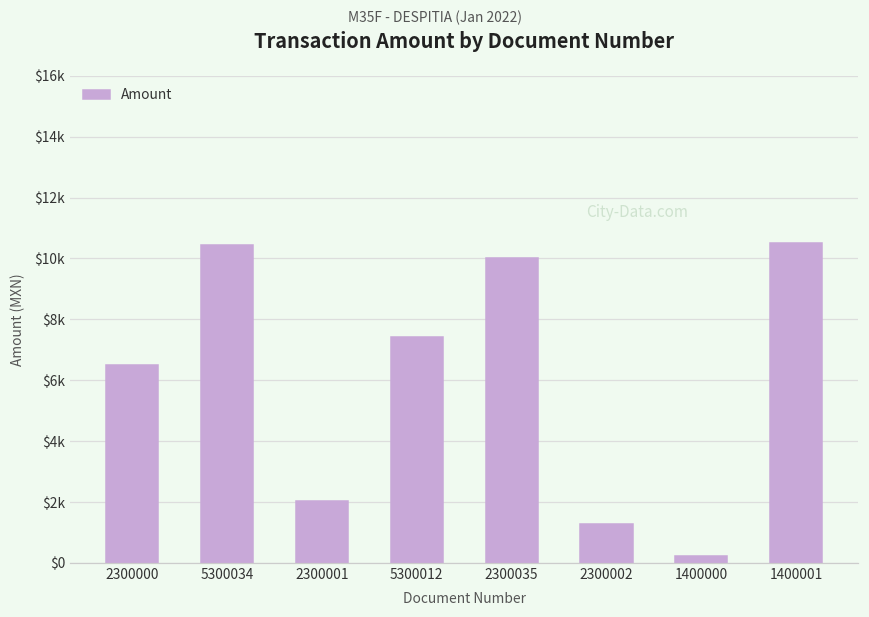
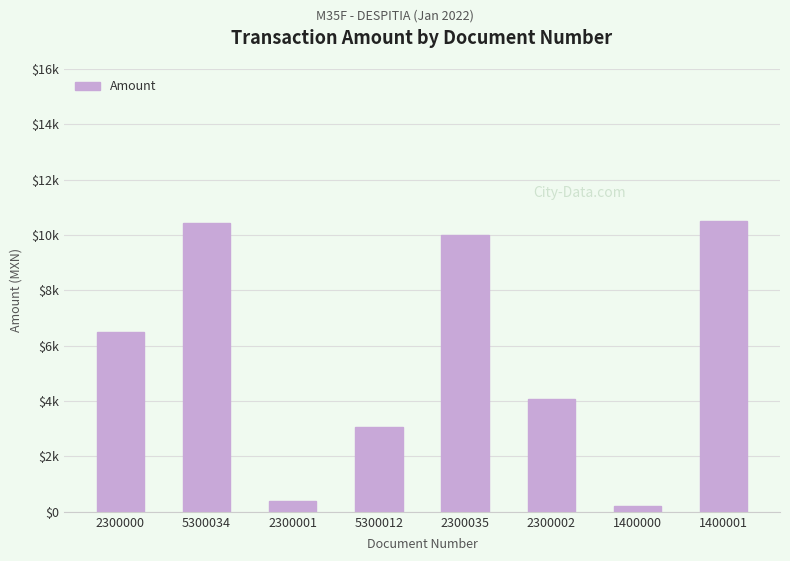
2300001: $2000 -> $400
5300012: $7400 -> $3100
2300002: $1300 -> $4100
